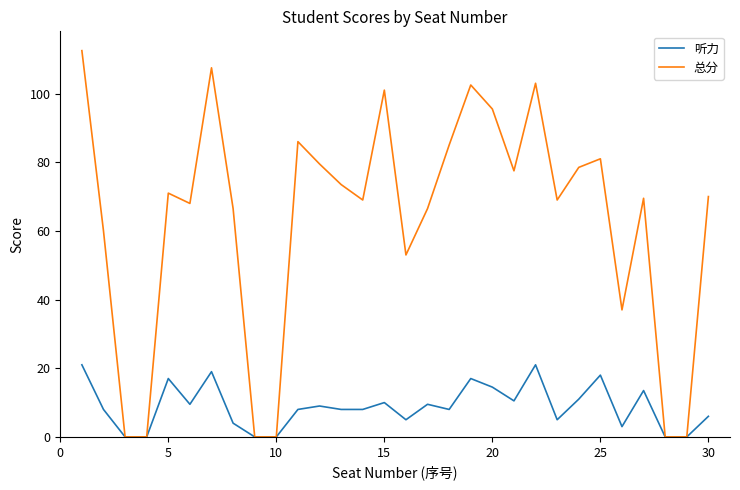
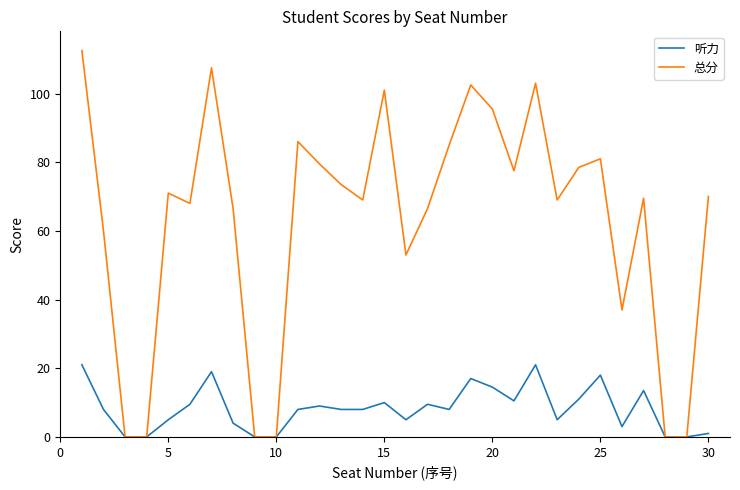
听力, 5: 17 -> 5
听力, 30: 6 -> 1
